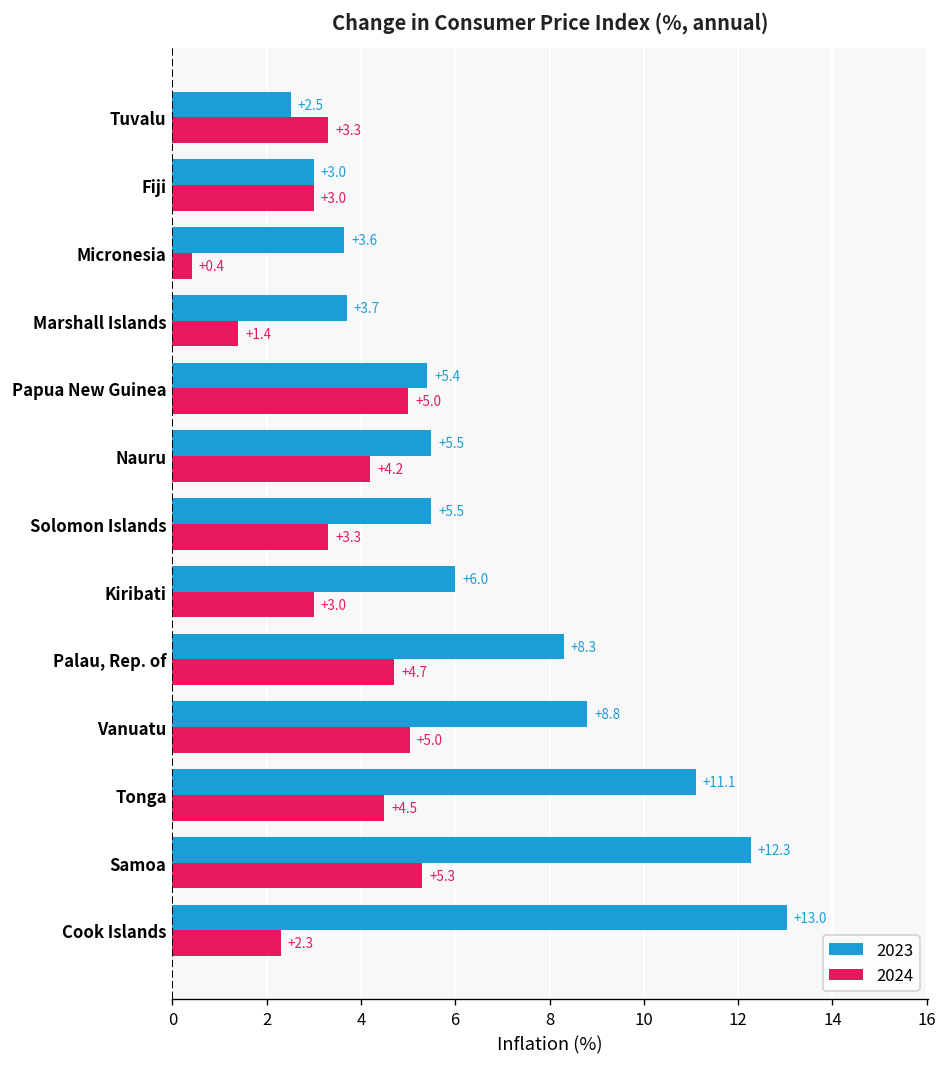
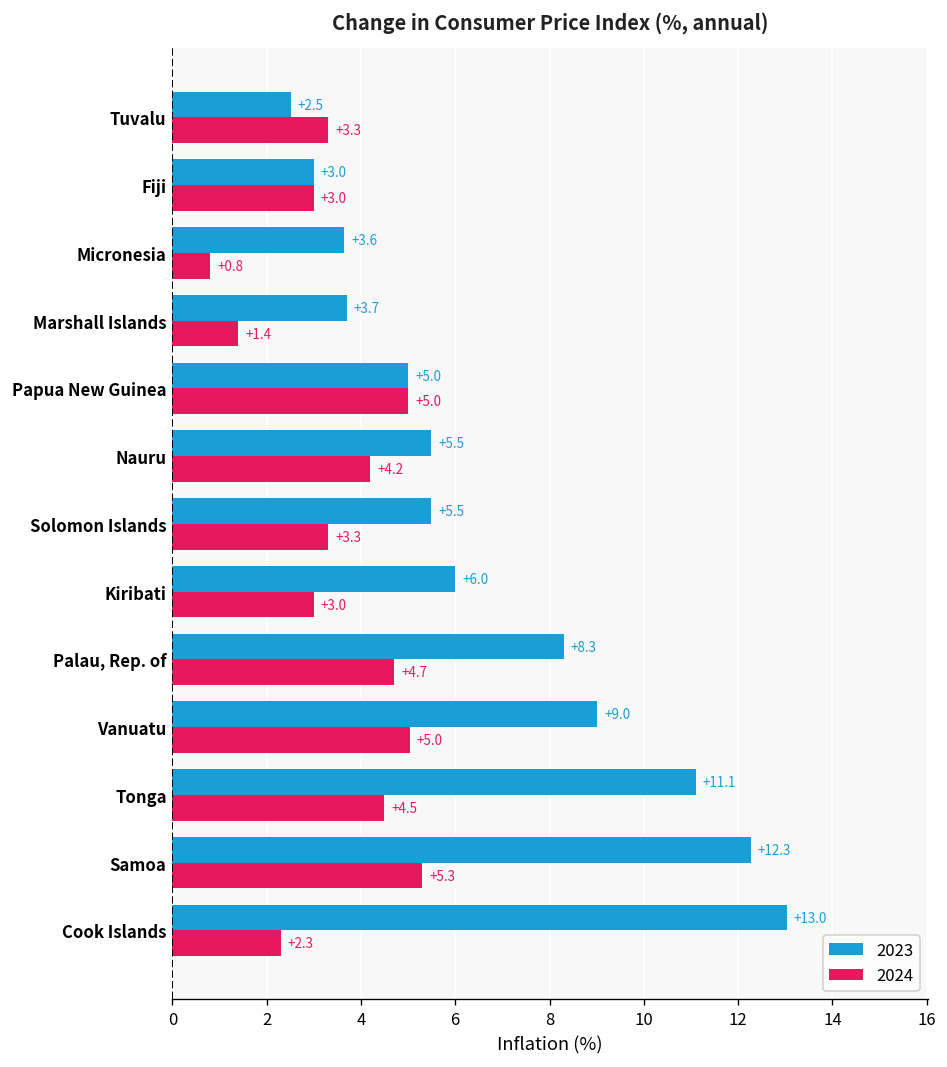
2024, Micronesia: +0.4 -> +0.8
2023, Papua New Guinea: +5.4 -> +5.0
2023, Vanuatu: +8.8 -> +9.0
